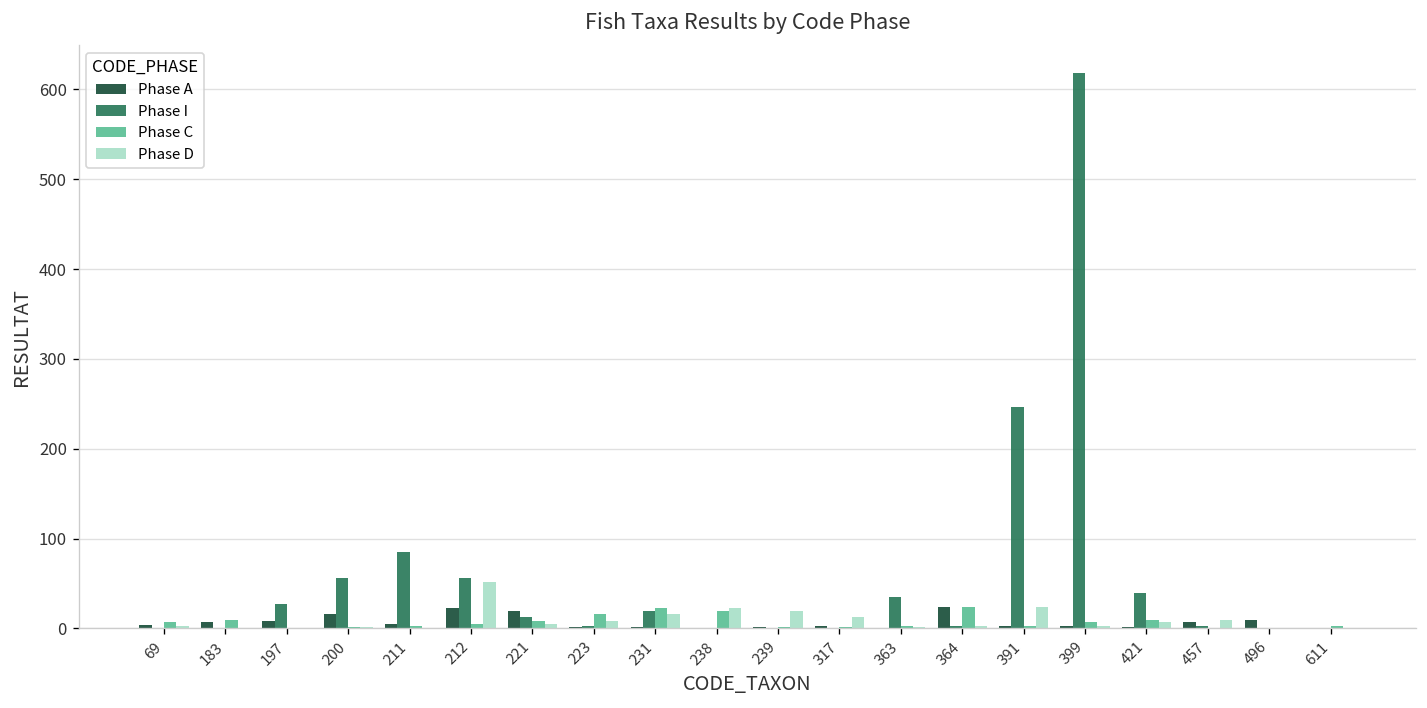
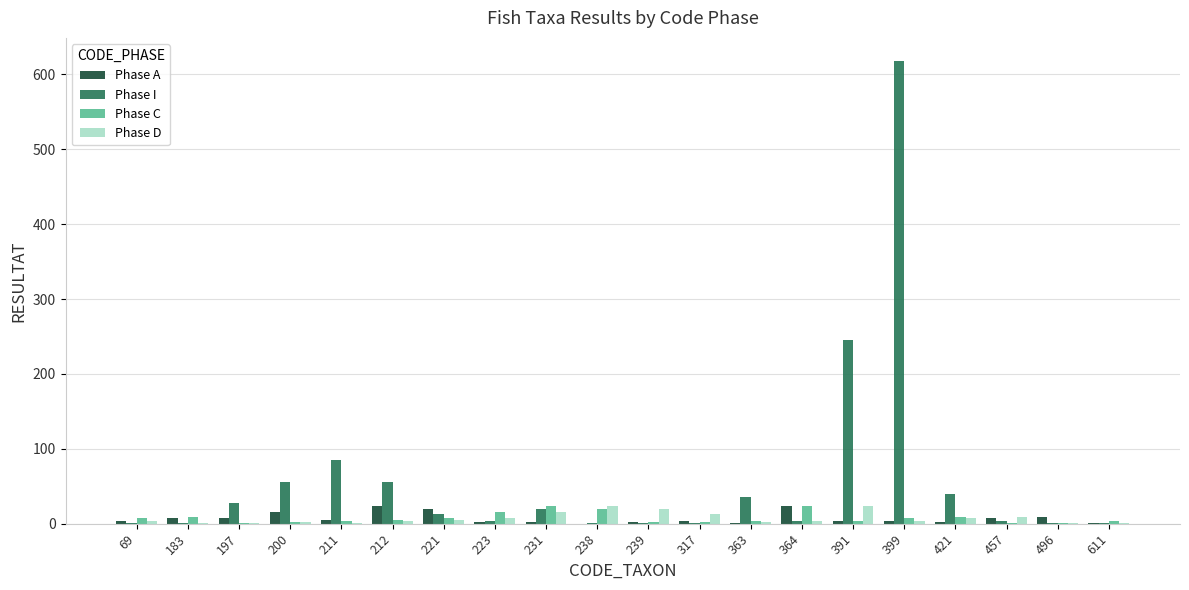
Phase D, 212: 50 -> 0
